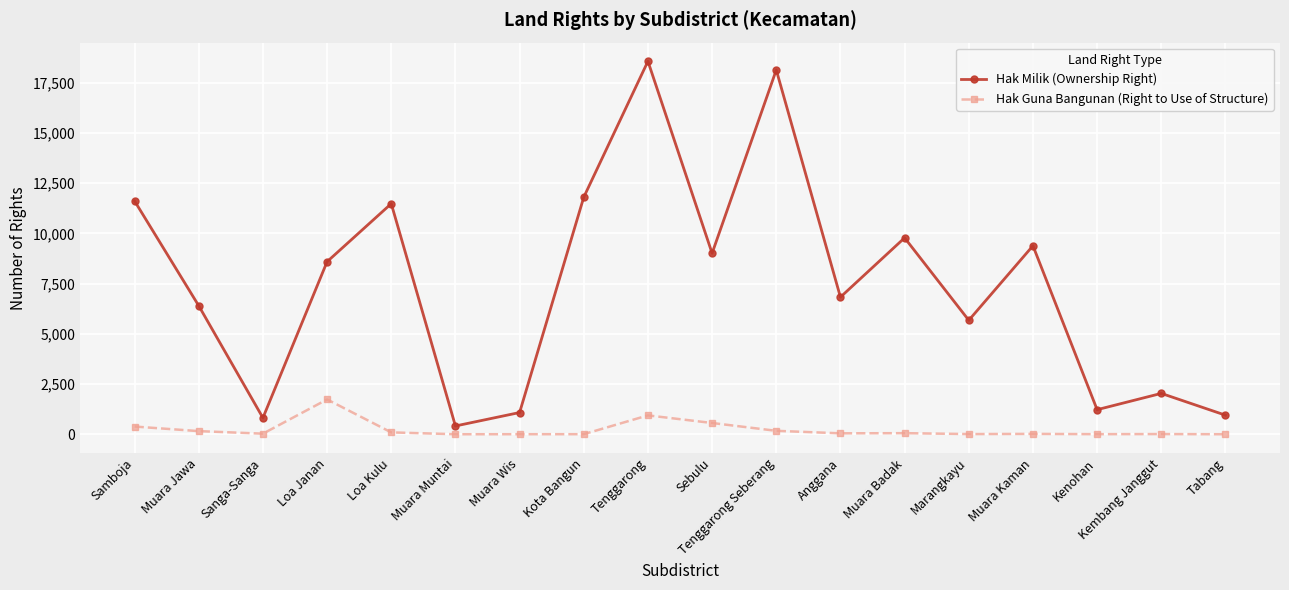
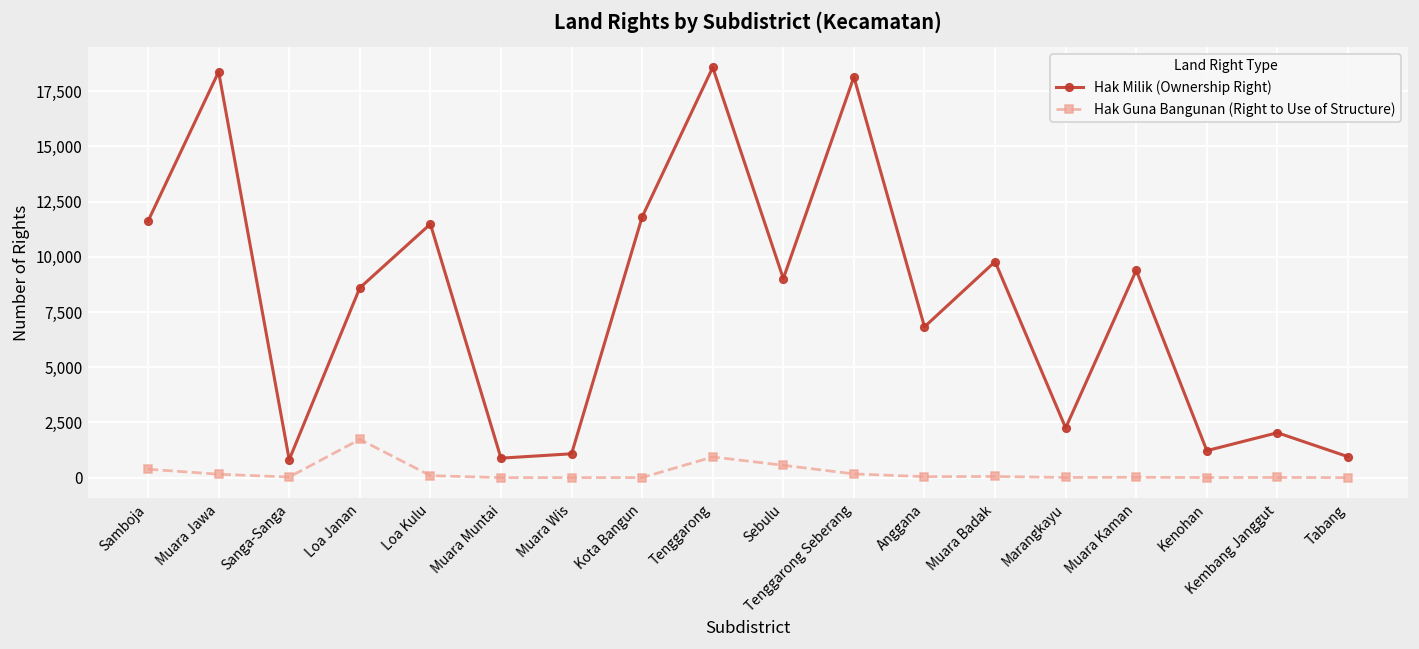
Hak Milik (Ownership Right), Muara Jawa: 6,400 -> 18,400
Hak Milik (Ownership Right), Muara Muntai: 400 -> 900
Hak Milik (Ownership Right), Marangkayu: 5,700 -> 2,300
